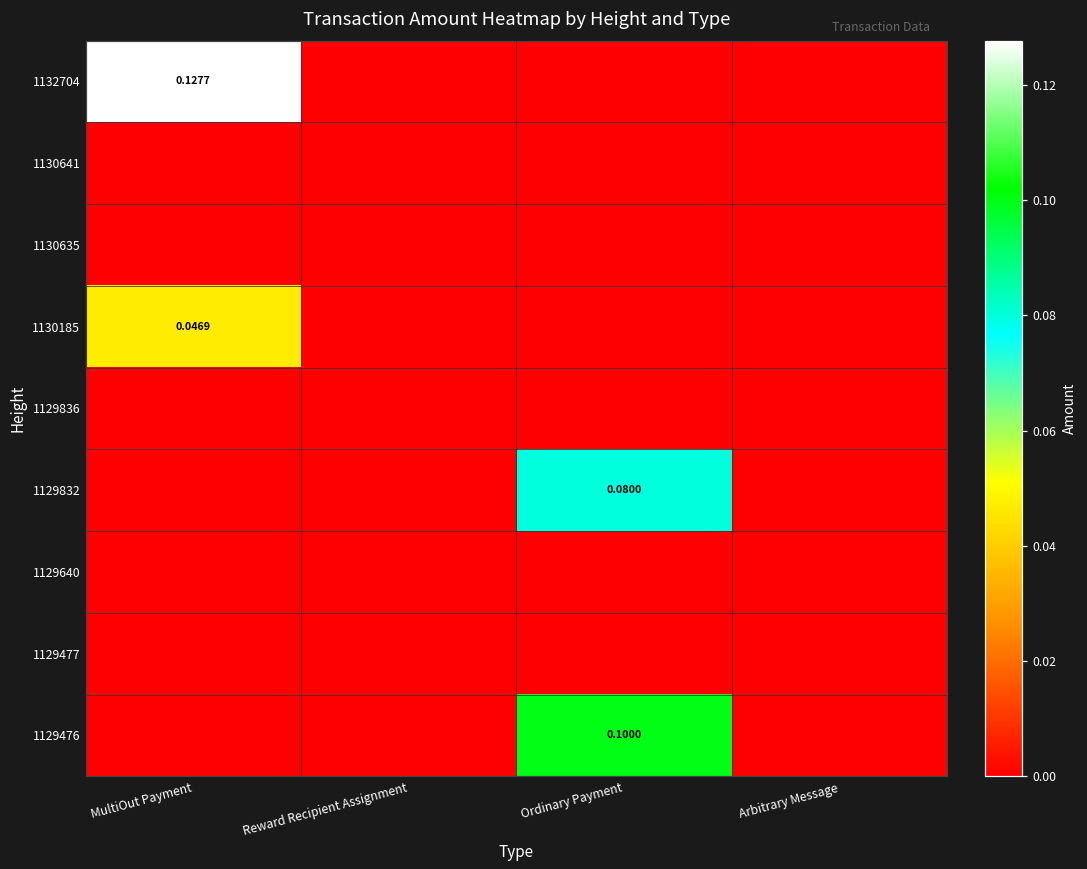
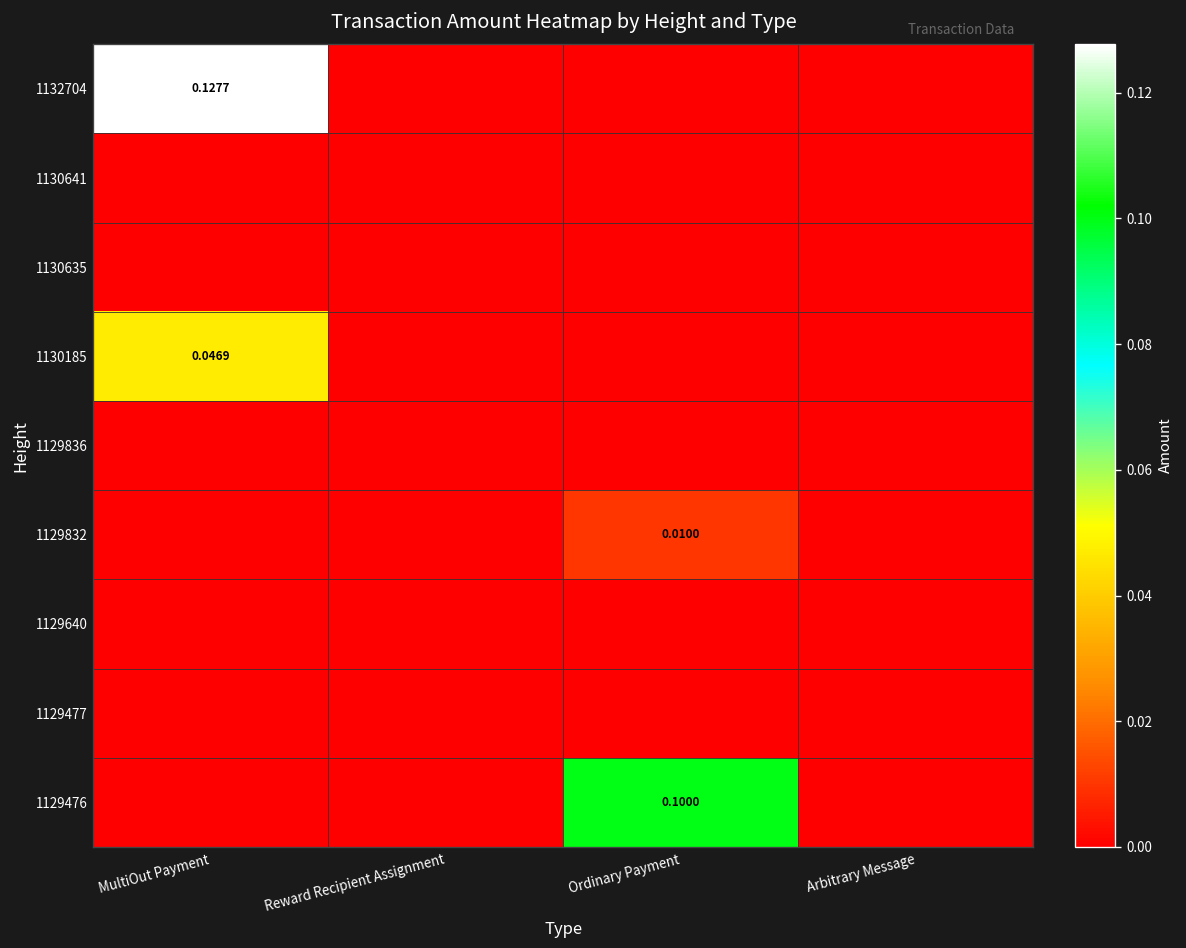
1129832, Ordinary Payment: 0.0800 -> 0.0100
